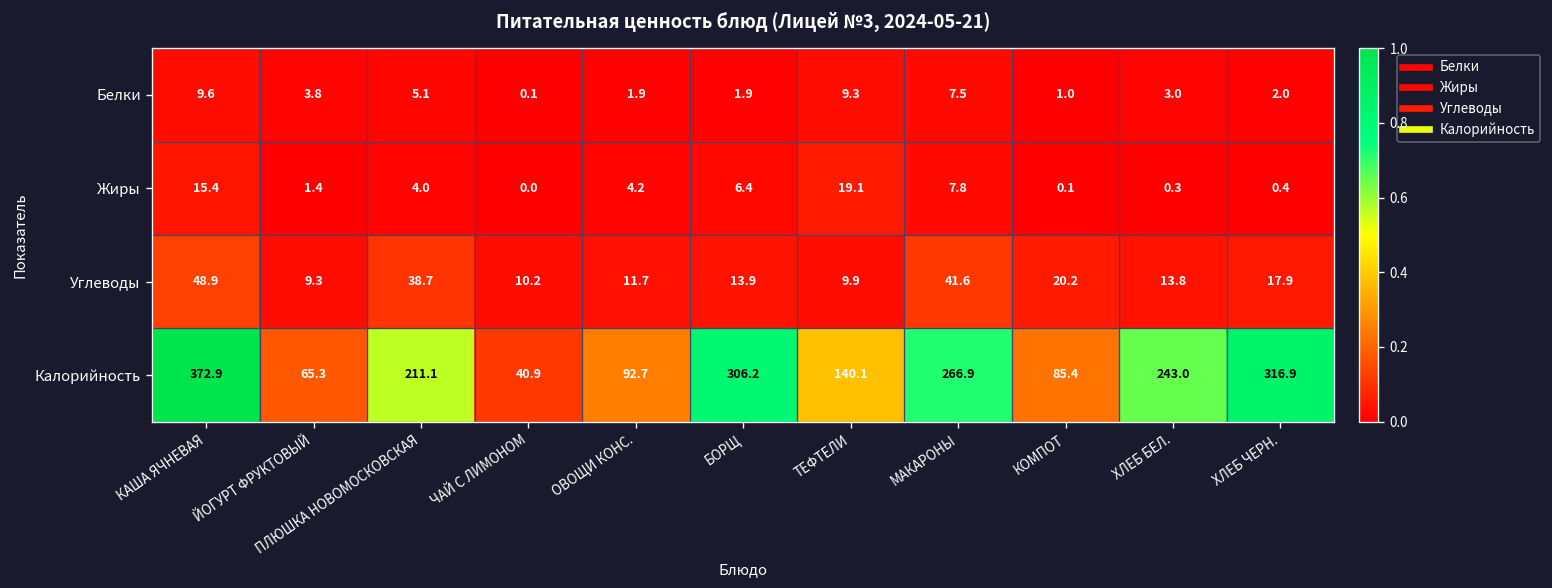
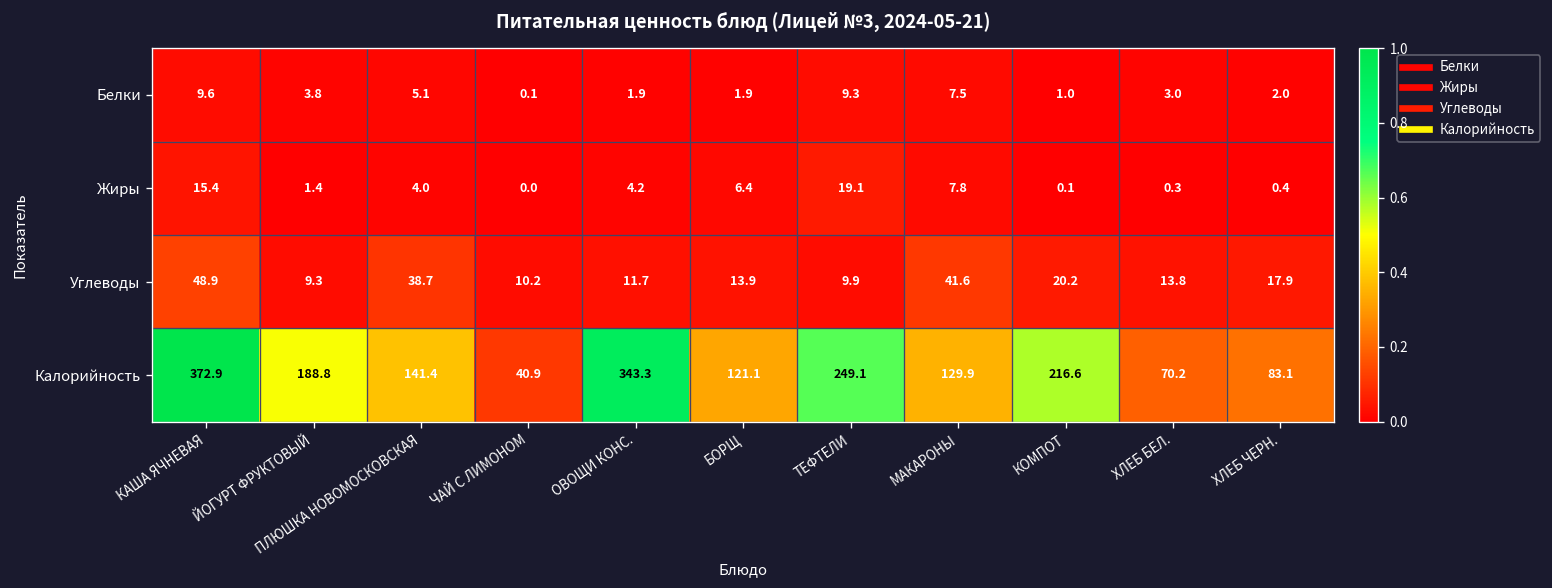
Калорийность, ЙОГУРТ ФРУКТОВЫЙ: 65.3 -> 188.8
Калорийность, ПЛЮШКА НОВОМОСКОВСКАЯ: 211.1 -> 141.4
Калорийность, ОВОЩИ КОНС.: 92.7 -> 343.3
Калорийность, БОРЩ: 306.2 -> 121.1
Калорийность, ТЕФТЕЛИ: 140.1 -> 249.1
Калорийность, МАКАРОНЫ: 266.9 -> 129.9
Калорийность, КОМПОТ: 85.4 -> 216.6
Калорийность, ХЛЕБ БЕЛ.: 243.0 -> 70.2
Калорийность, ХЛЕБ ЧЕРН.: 316.9 -> 83.1
